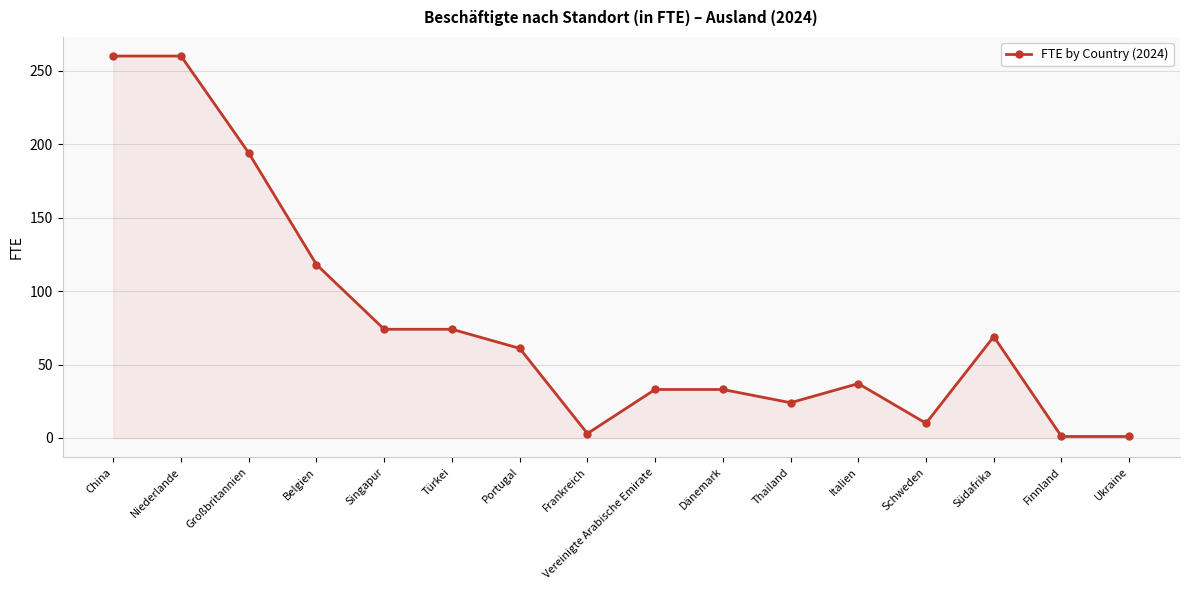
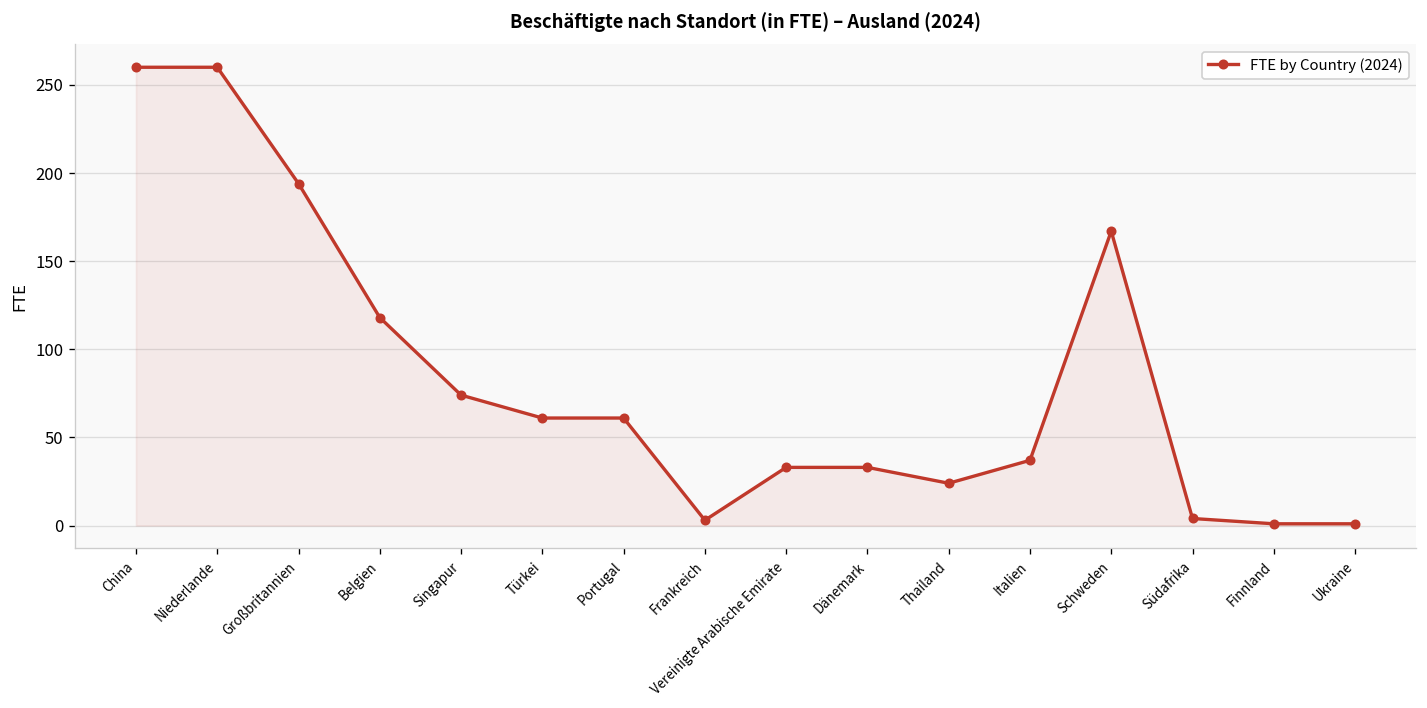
Türkei: 74 -> 61
Schweden: 10 -> 167
Südafrika: 69 -> 4
